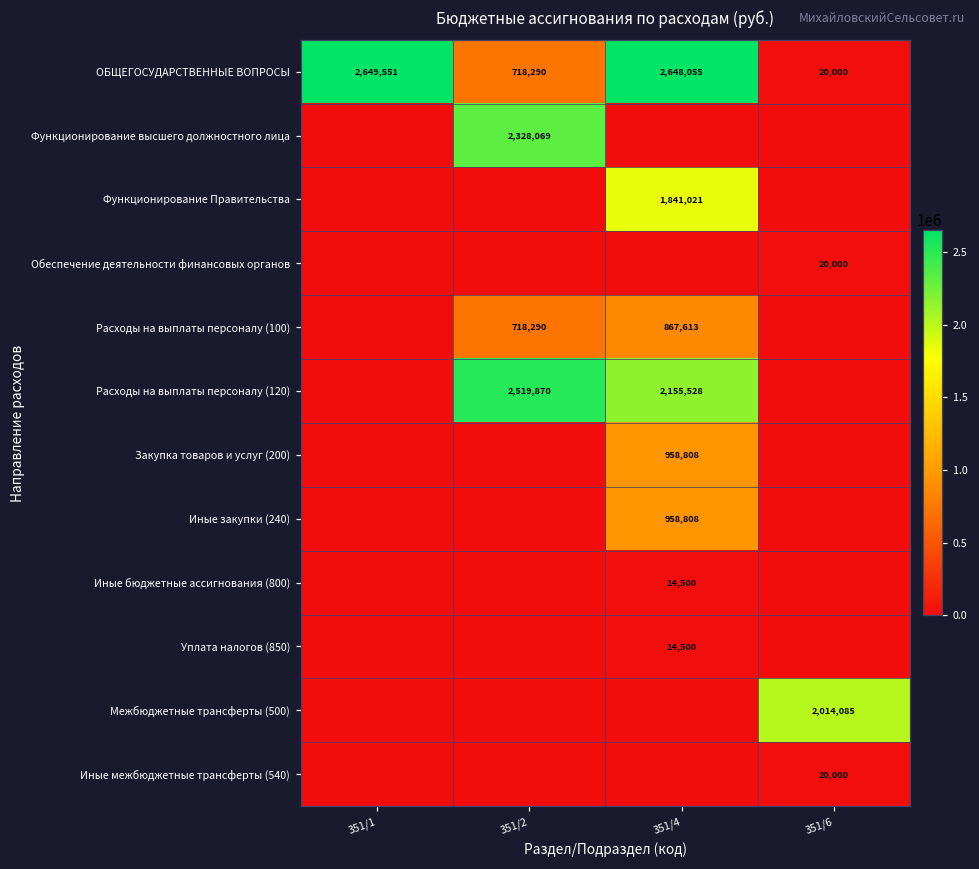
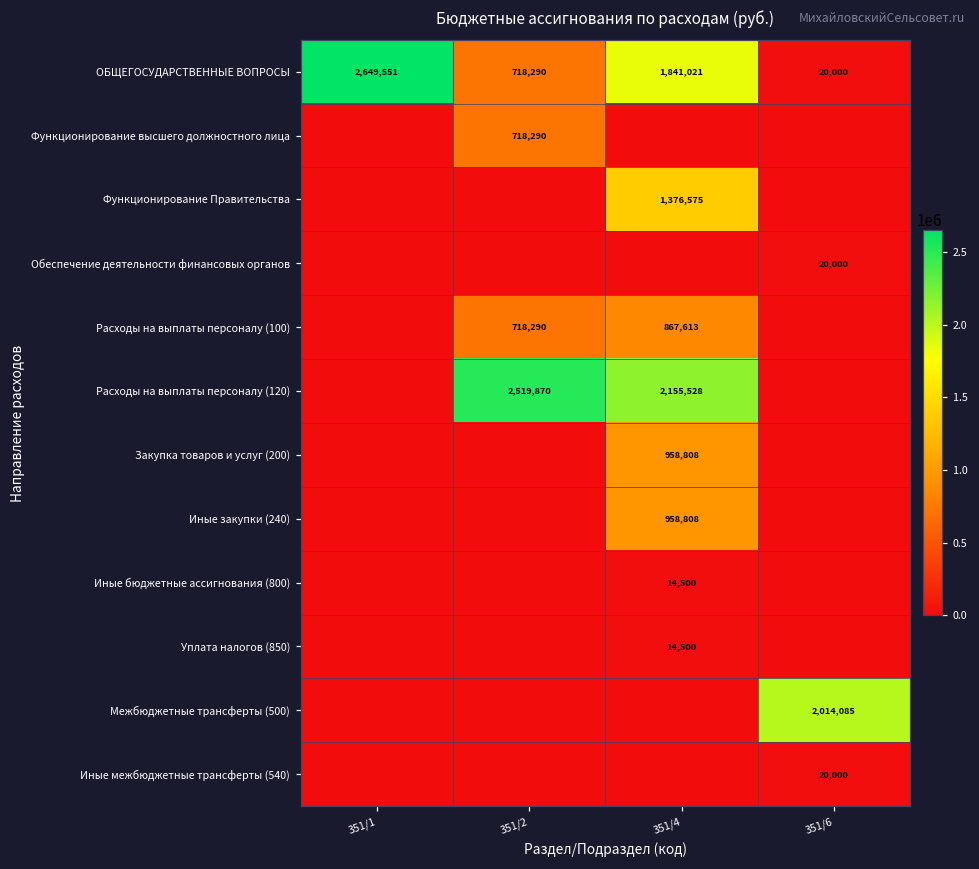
ОБЩЕГОСУДАРСТВЕННЫЕ ВОПРОСЫ, 351/4: 2,648,055 -> 1,841,021
Функционирование высшего должностного лица, 351/2: 2,328,069 -> 718,290
Функционирование Правительства, 351/4: 1,841,021 -> 1,376,575
